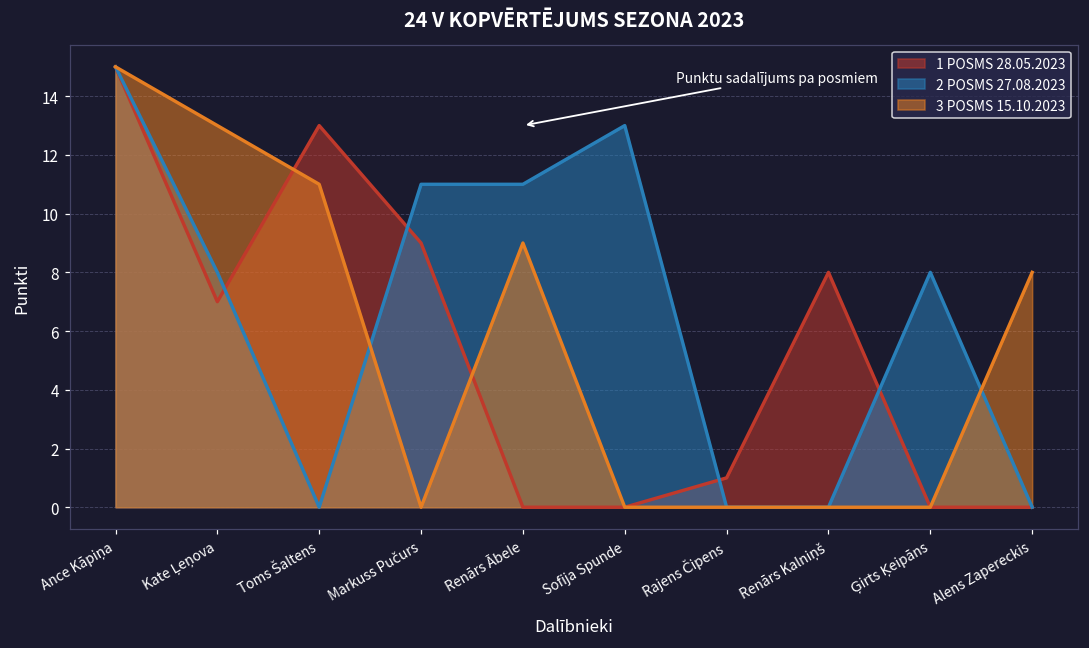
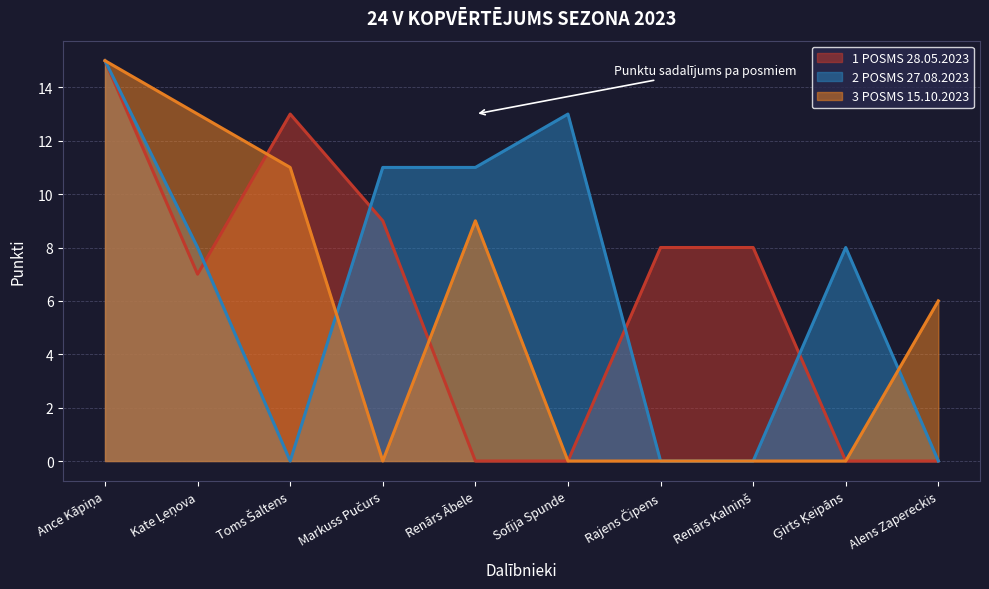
1 POSMS 28.05.2023, Rajens Čipens: 1 -> 8
3 POSMS 15.10.2023, Alens Zapereckis: 8 -> 6
